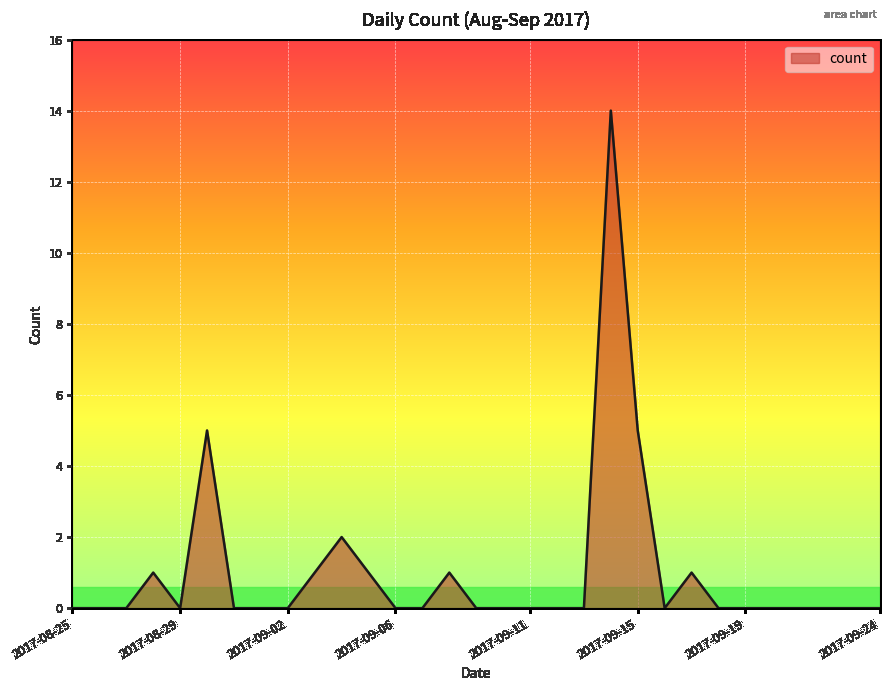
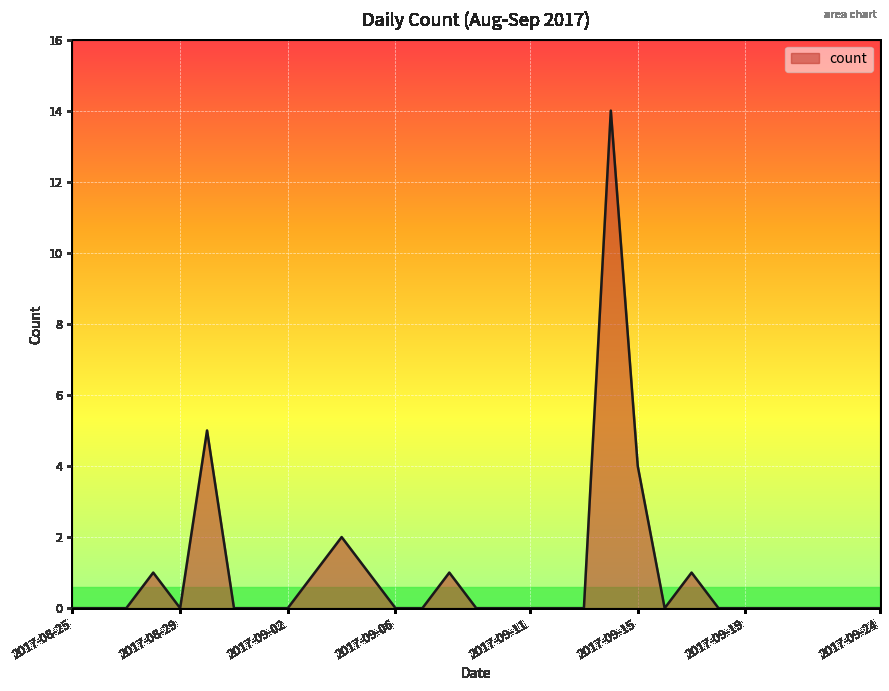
2017-09-15: 5 -> 4
